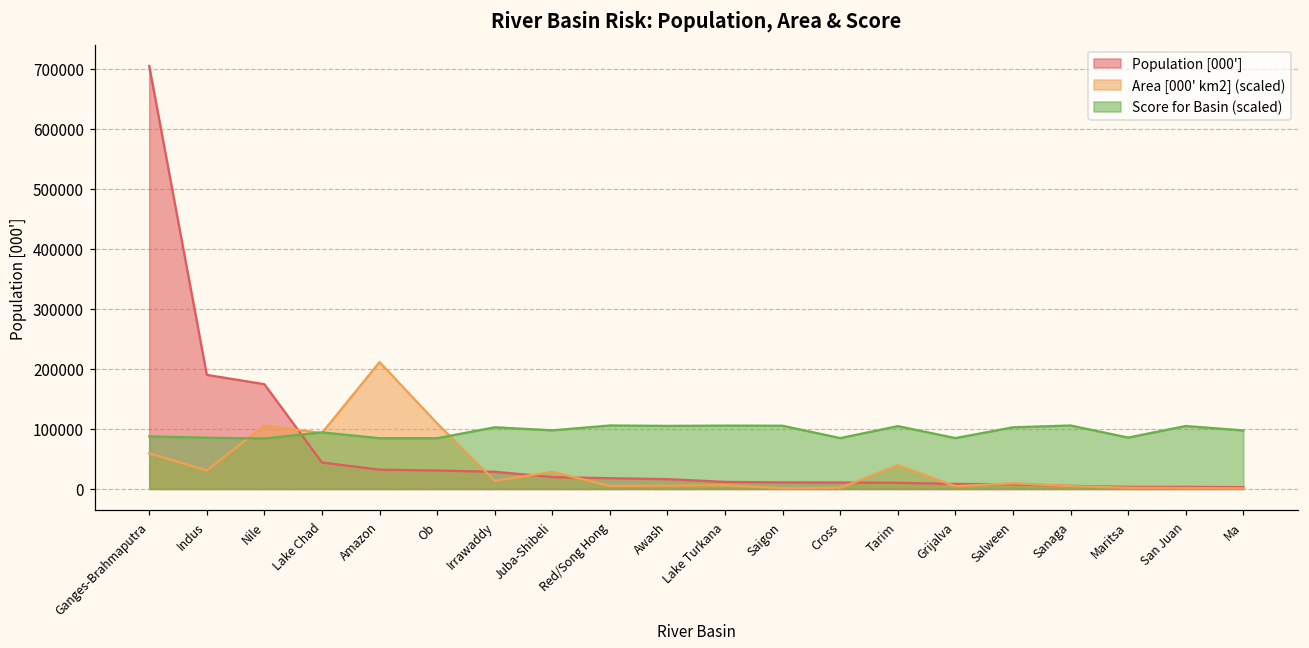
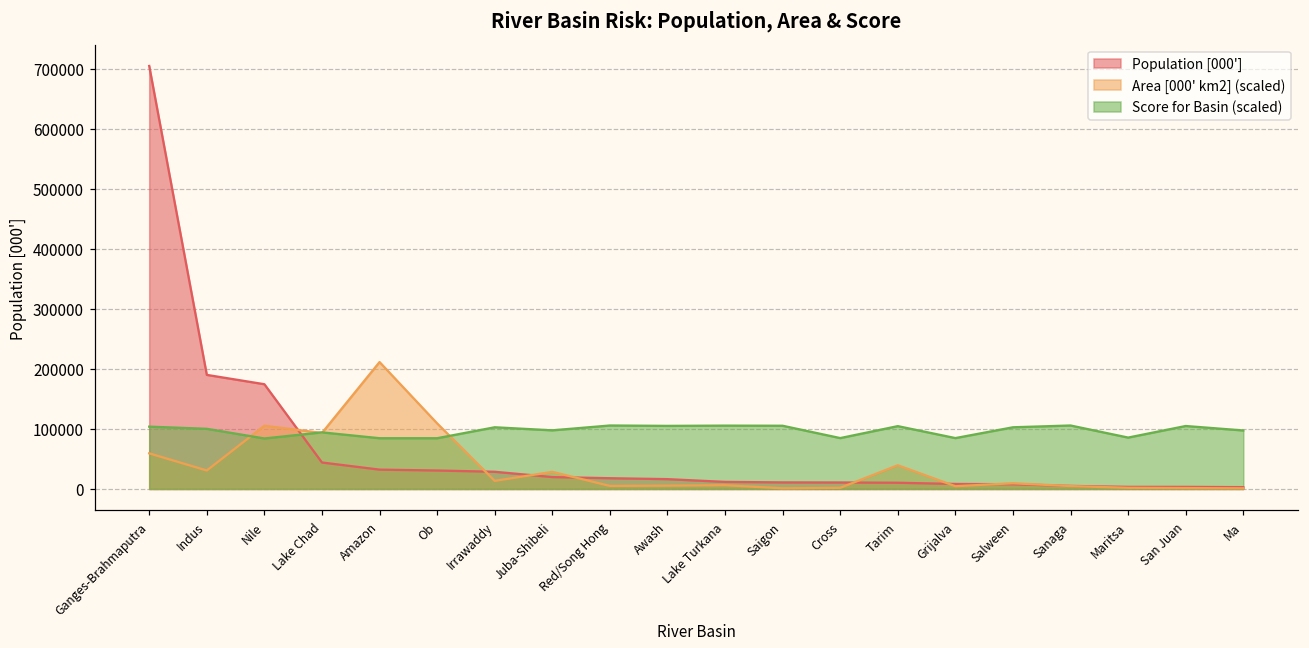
Score for Basin (scaled), Ganges-Brahmaputra: 90000 -> 100000
Score for Basin (scaled), Indus: 90000 -> 100000
